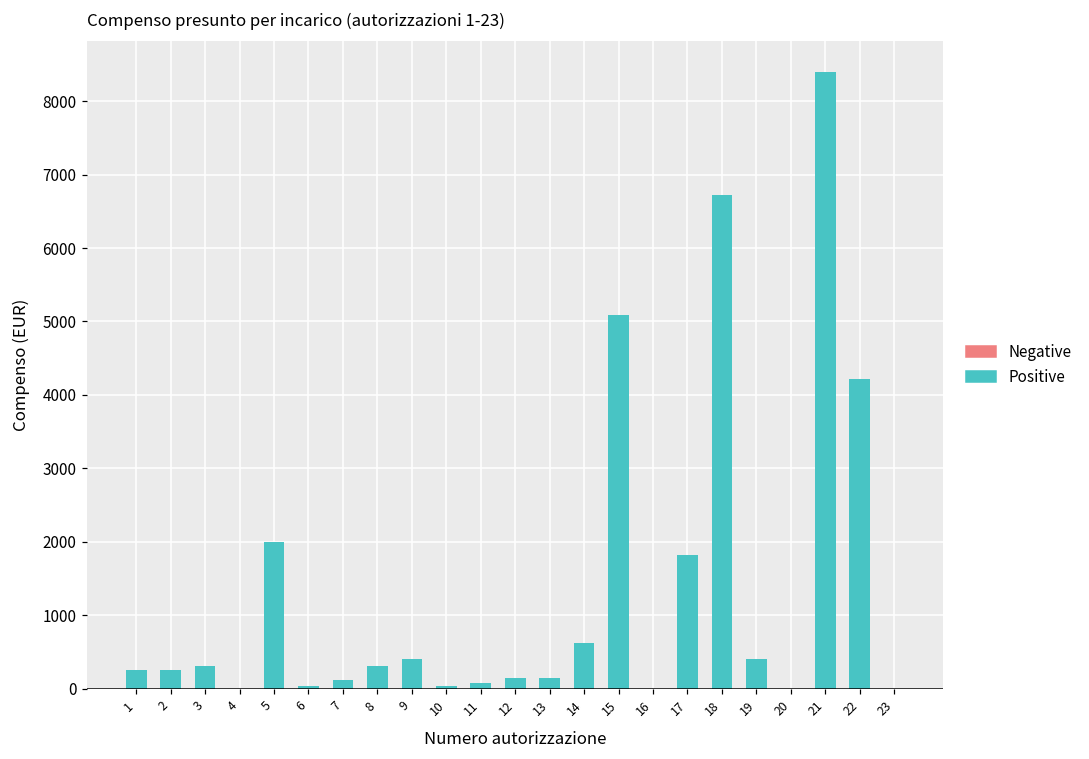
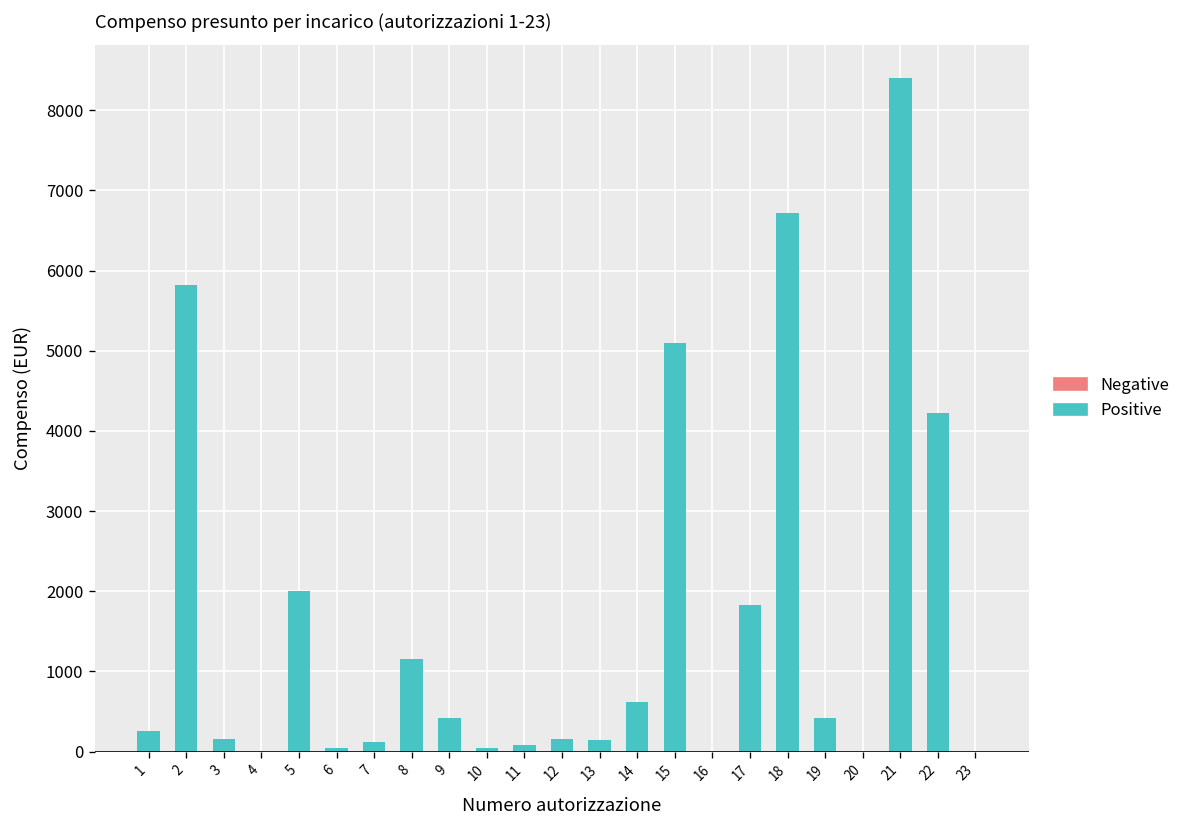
Positive, 2: 300 -> 5800
Positive, 3: 300 -> 200
Positive, 8: 300 -> 1200
